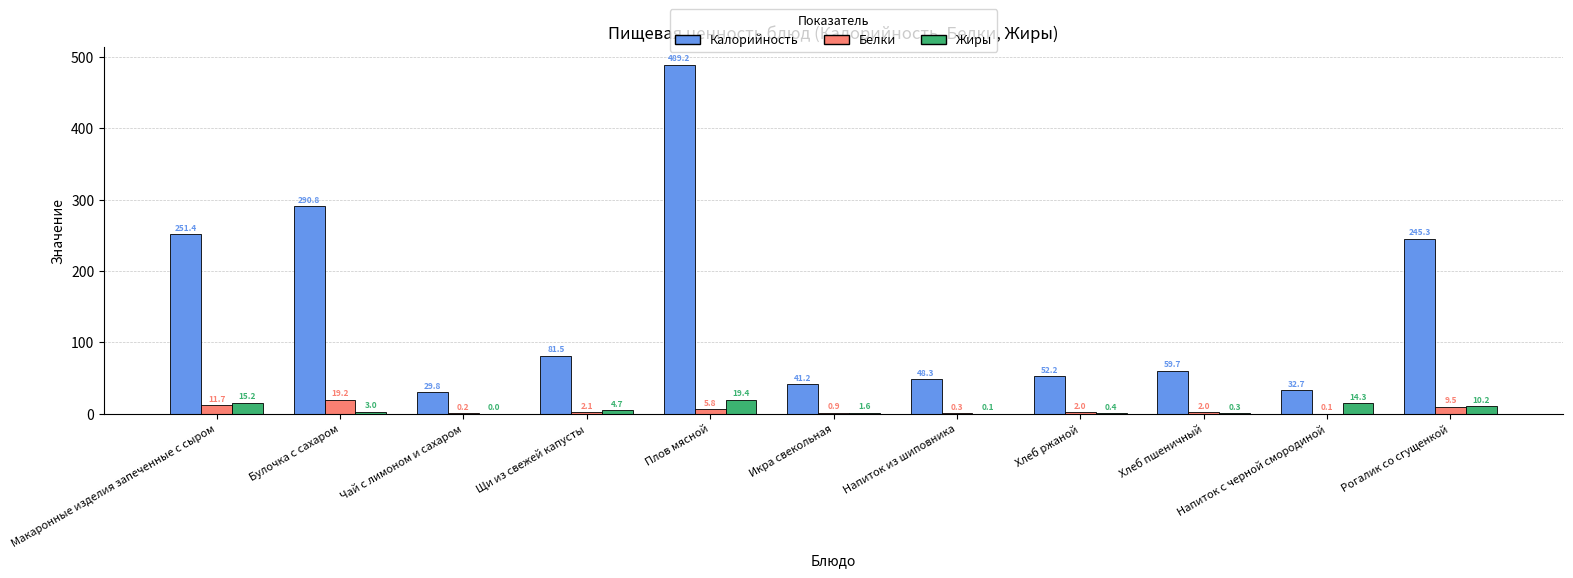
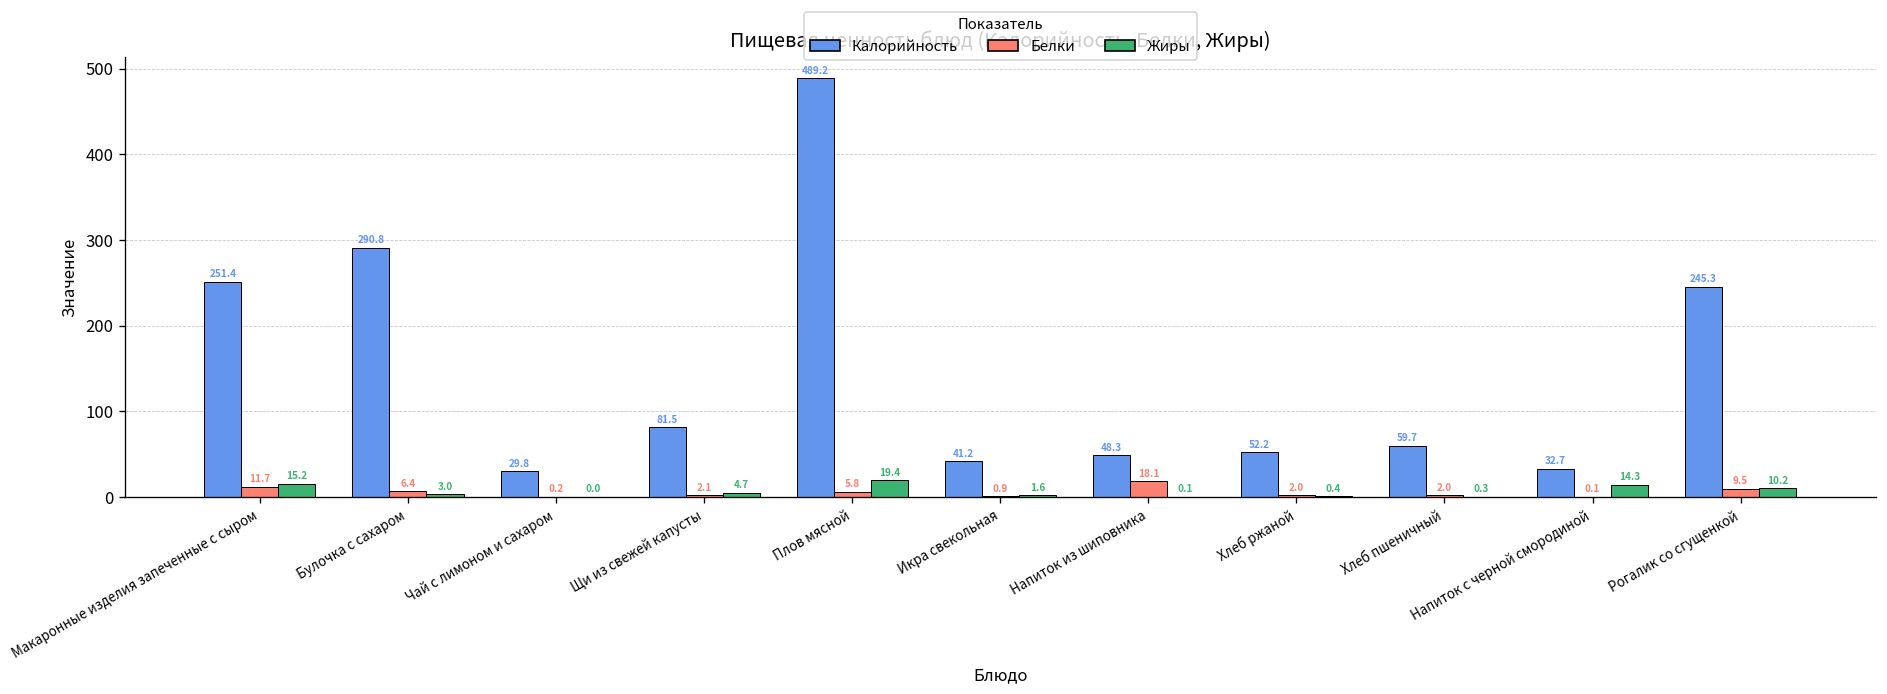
Белки, Булочка с сахаром: 19.2 -> 6.4
Белки, Напиток из шиповника: 0.3 -> 18.1
